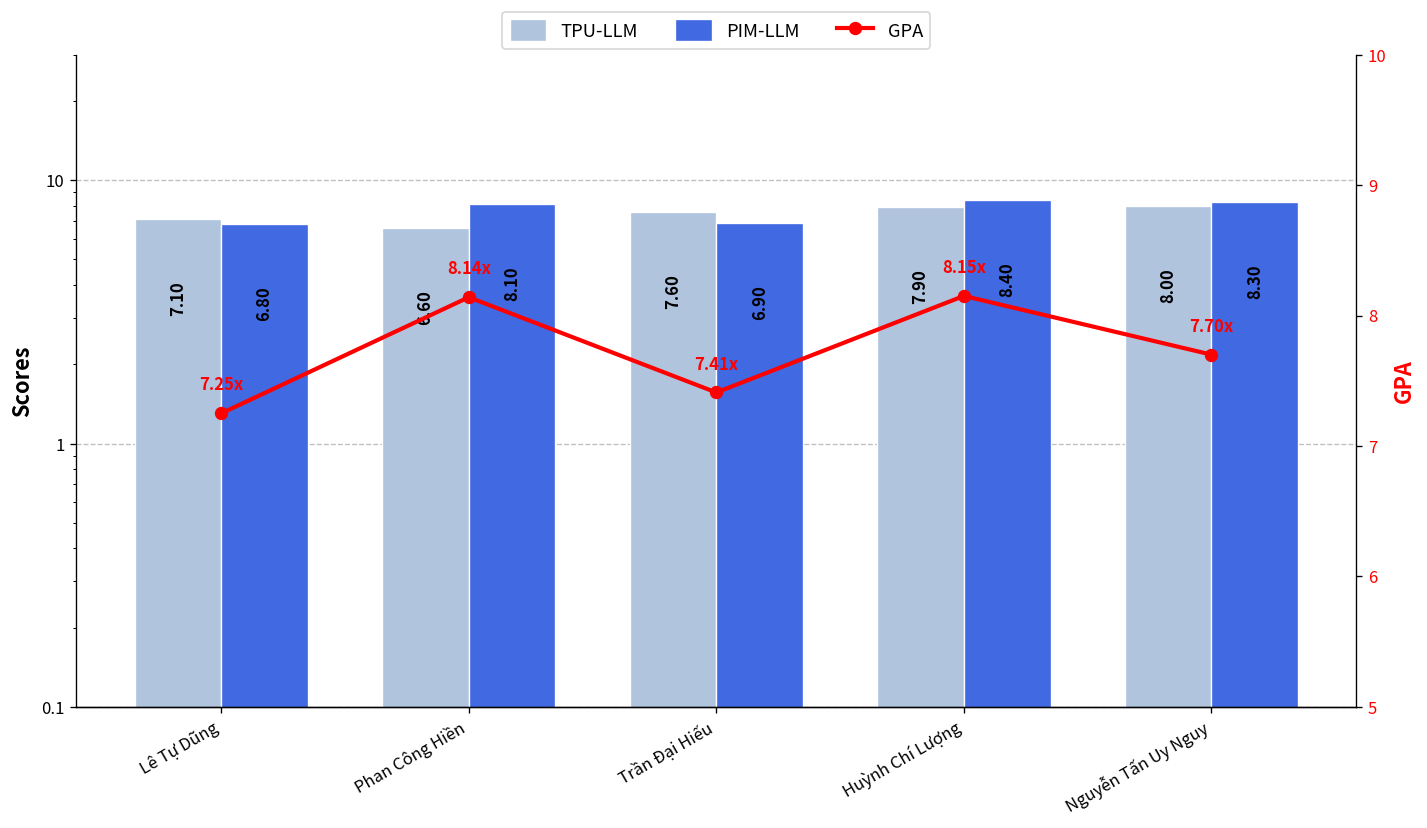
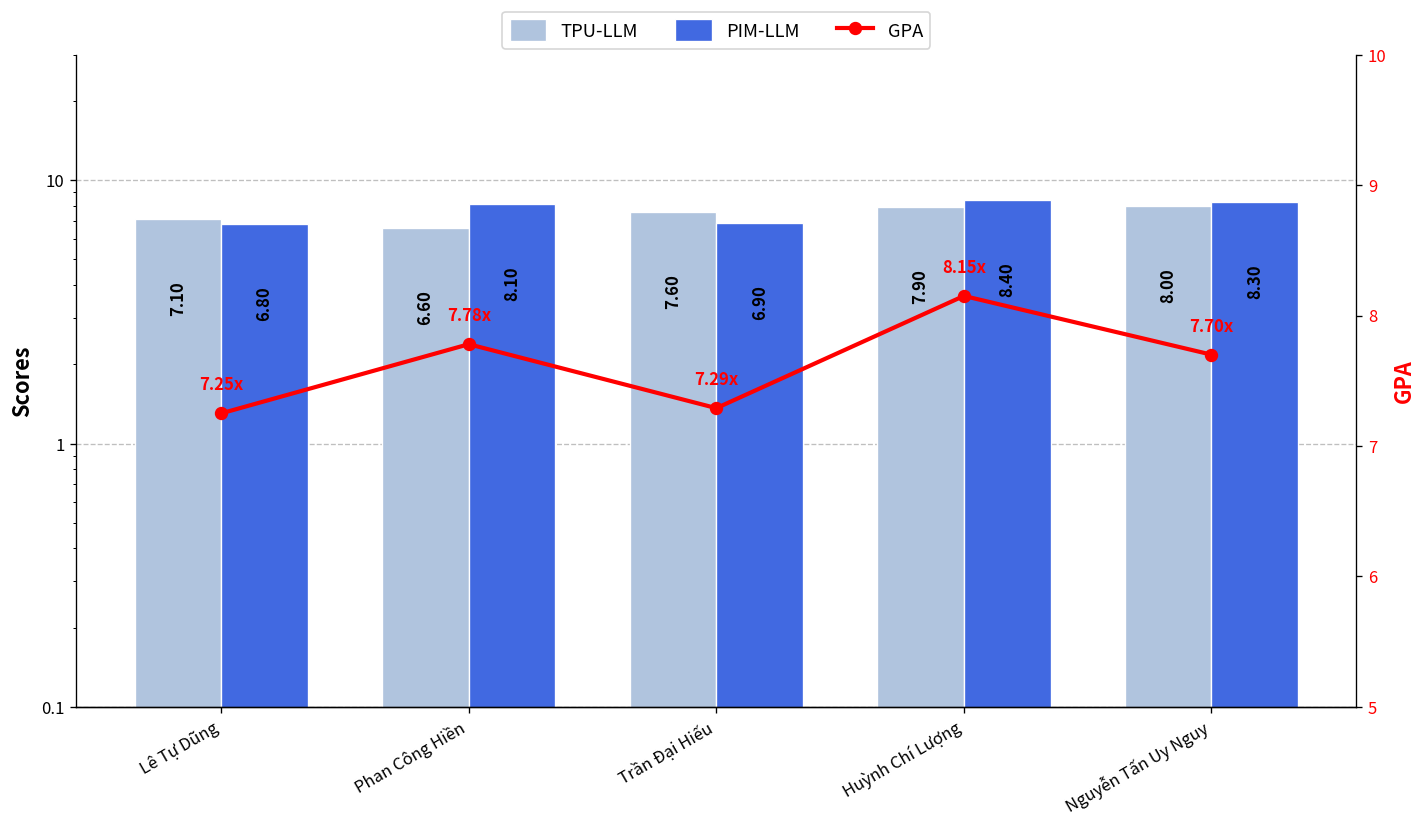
GPA, Phan Công Hiền: 8.14x -> 7.78x
GPA, Trần Đại Hiếu: 7.41x -> 7.29x
